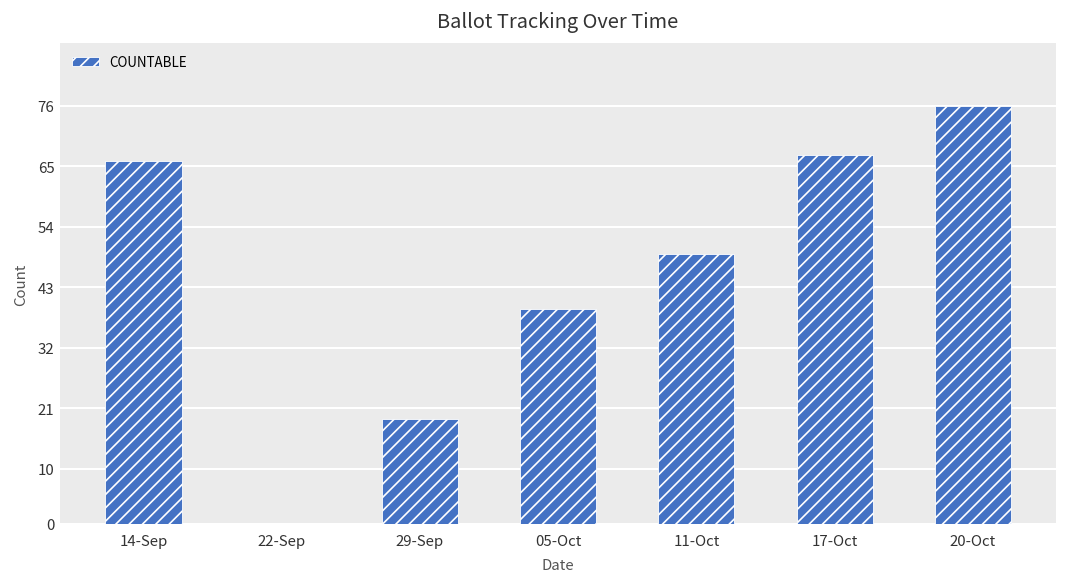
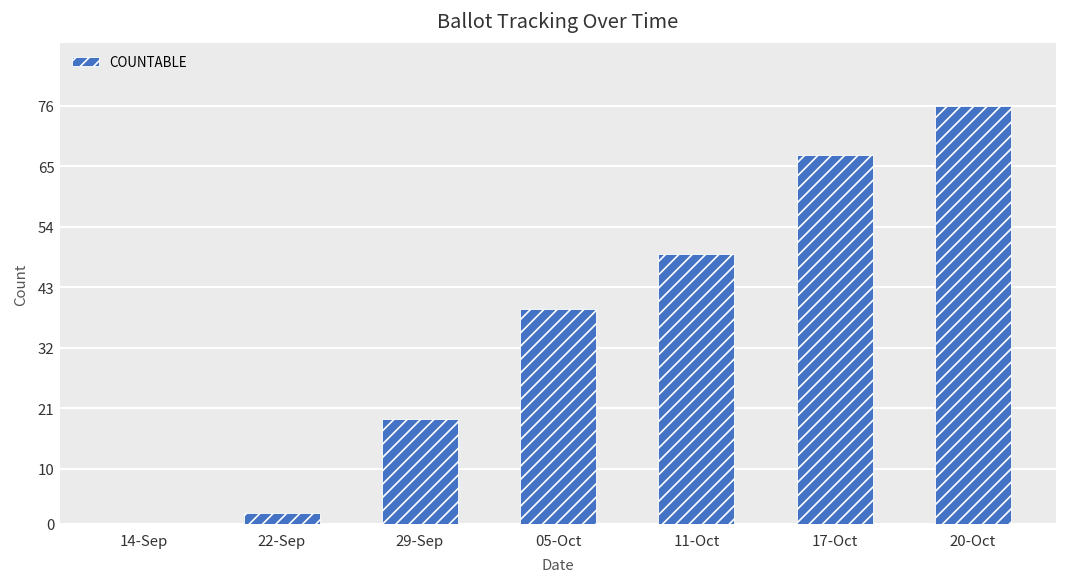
14-Sep: 66 -> 0
22-Sep: 0 -> 2
